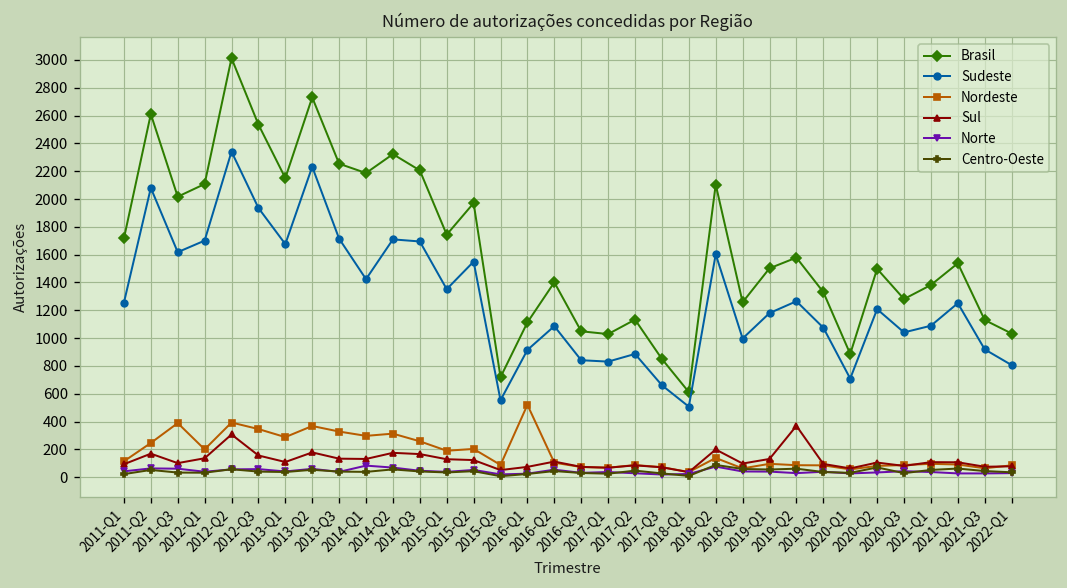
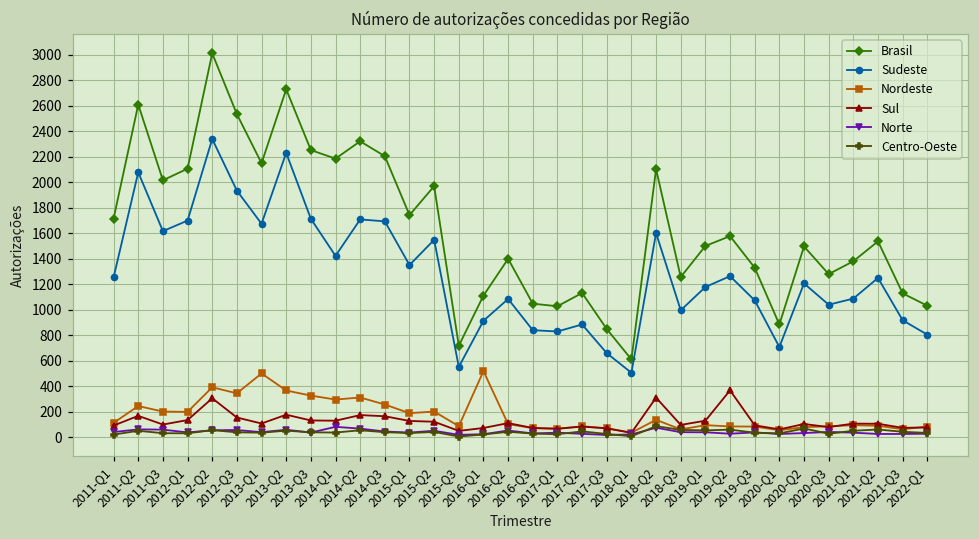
Nordeste, 2011-Q3: 390 -> 200
Nordeste, 2013-Q1: 290 -> 500
Sul, 2018-Q2: 200 -> 310
